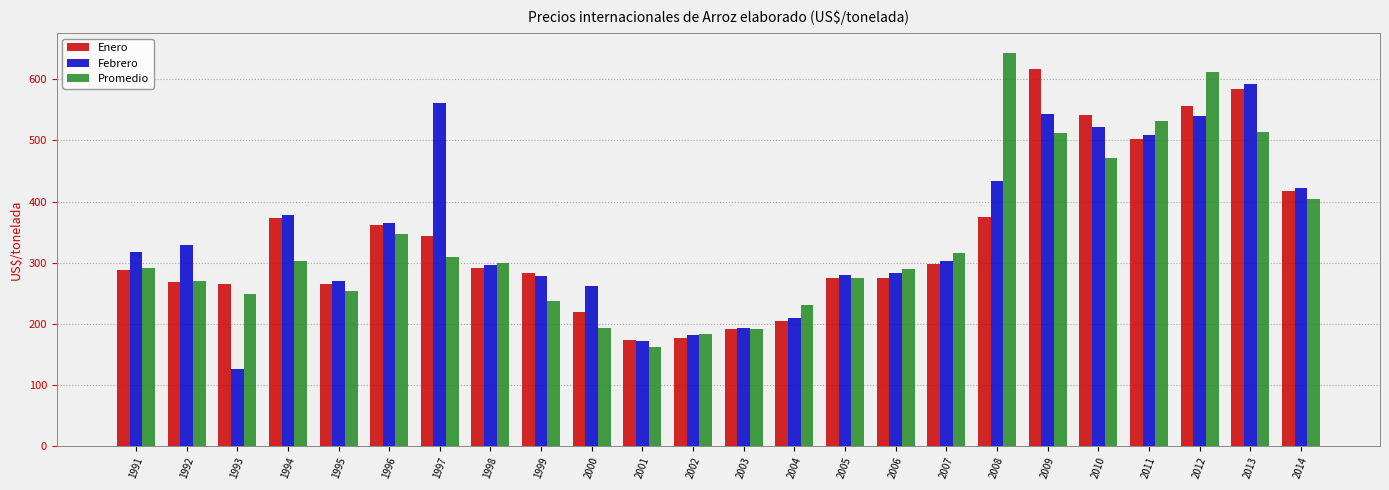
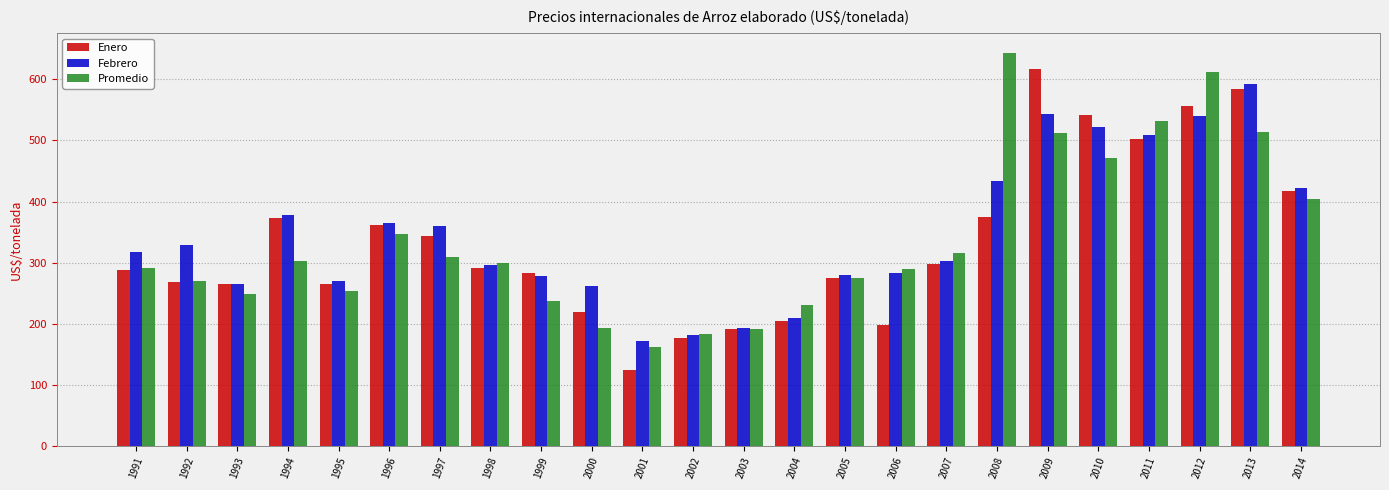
Febrero, 1993: 130 -> 260
Febrero, 1997: 560 -> 360
Enero, 2001: 170 -> 120
Enero, 2006: 280 -> 200
